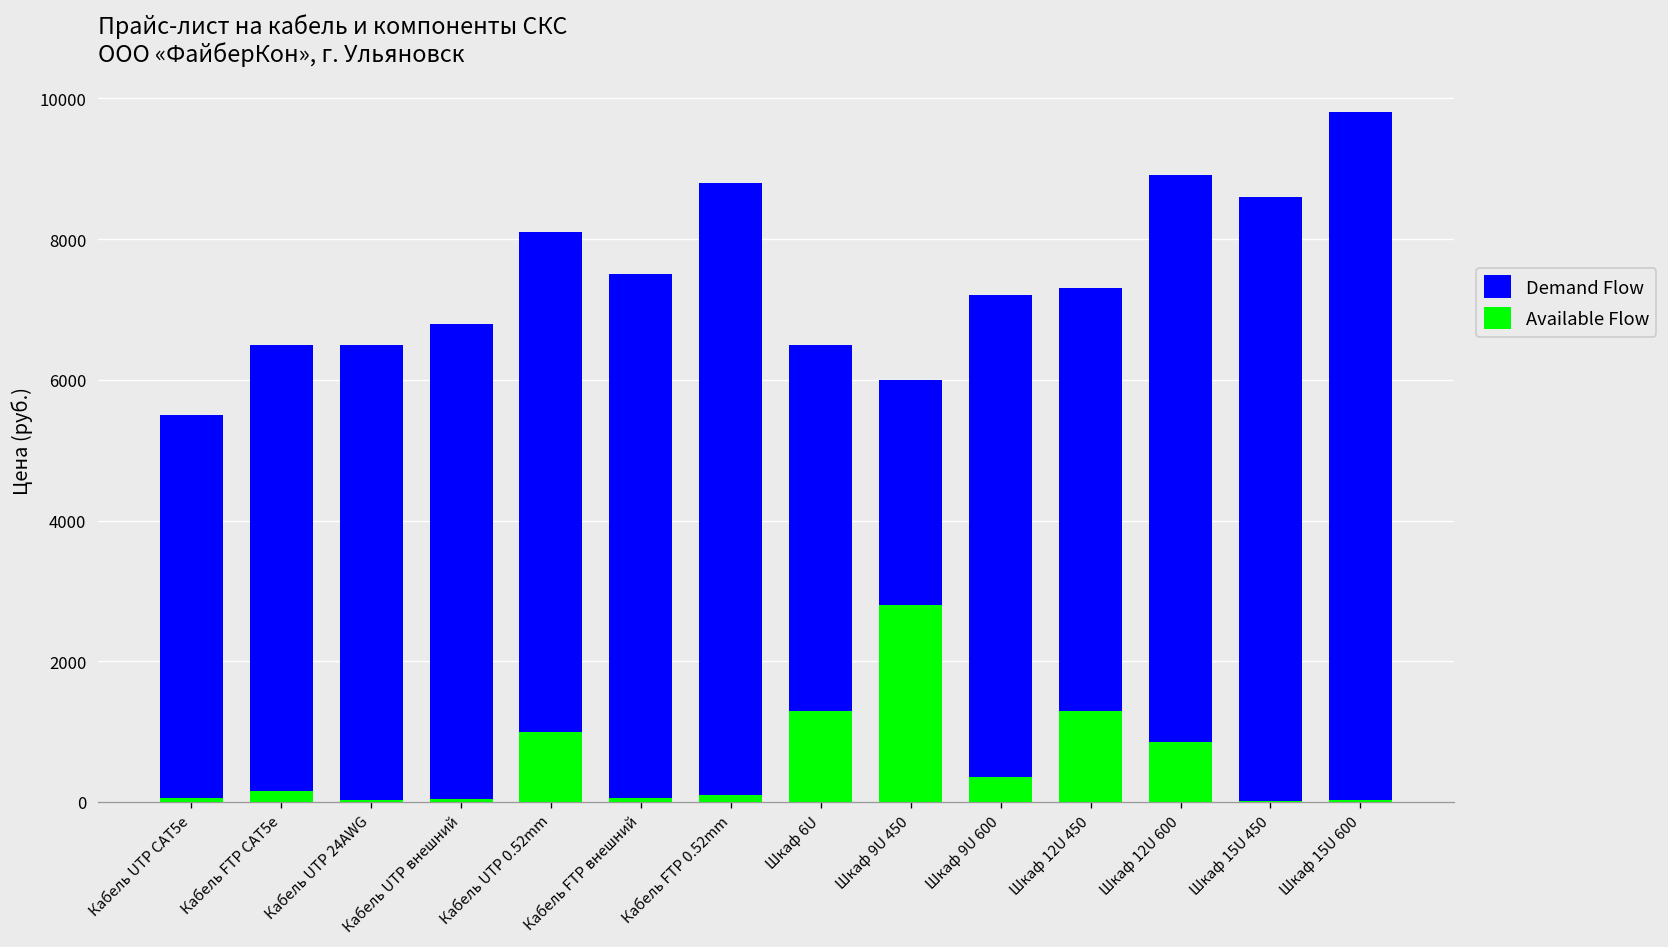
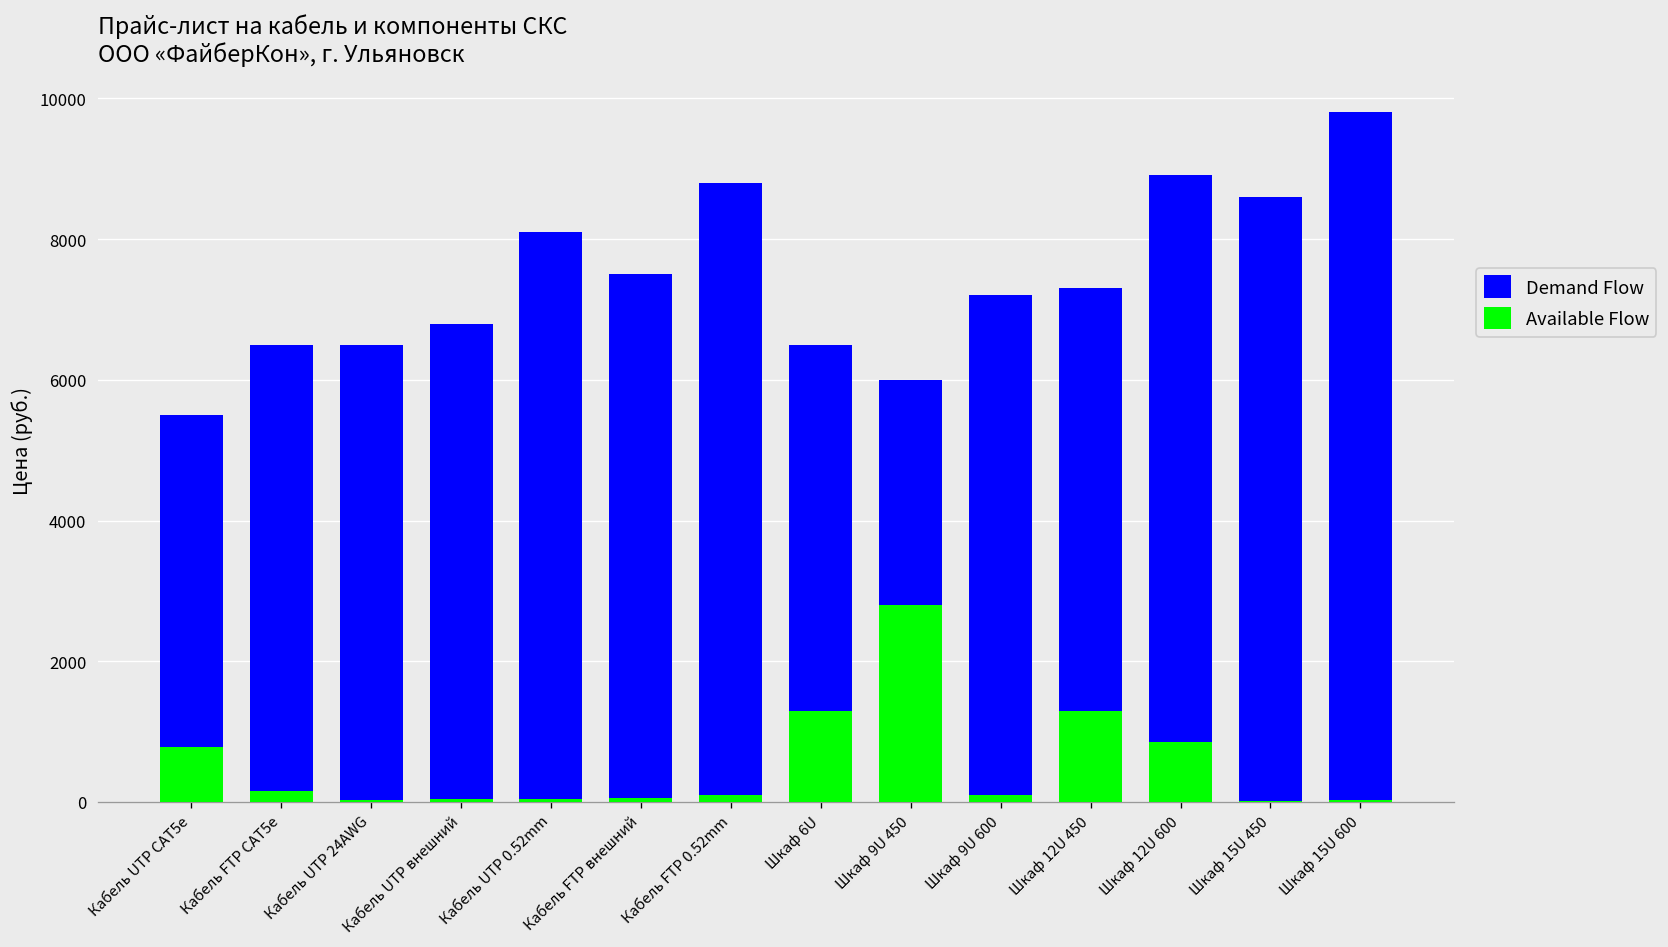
Available Flow, Кабель UTP CAT5e: 100 -> 800
Available Flow, Кабель UTP 0.52mm: 1000 -> 0
Available Flow, Шкаф 9U 600: 400 -> 100
